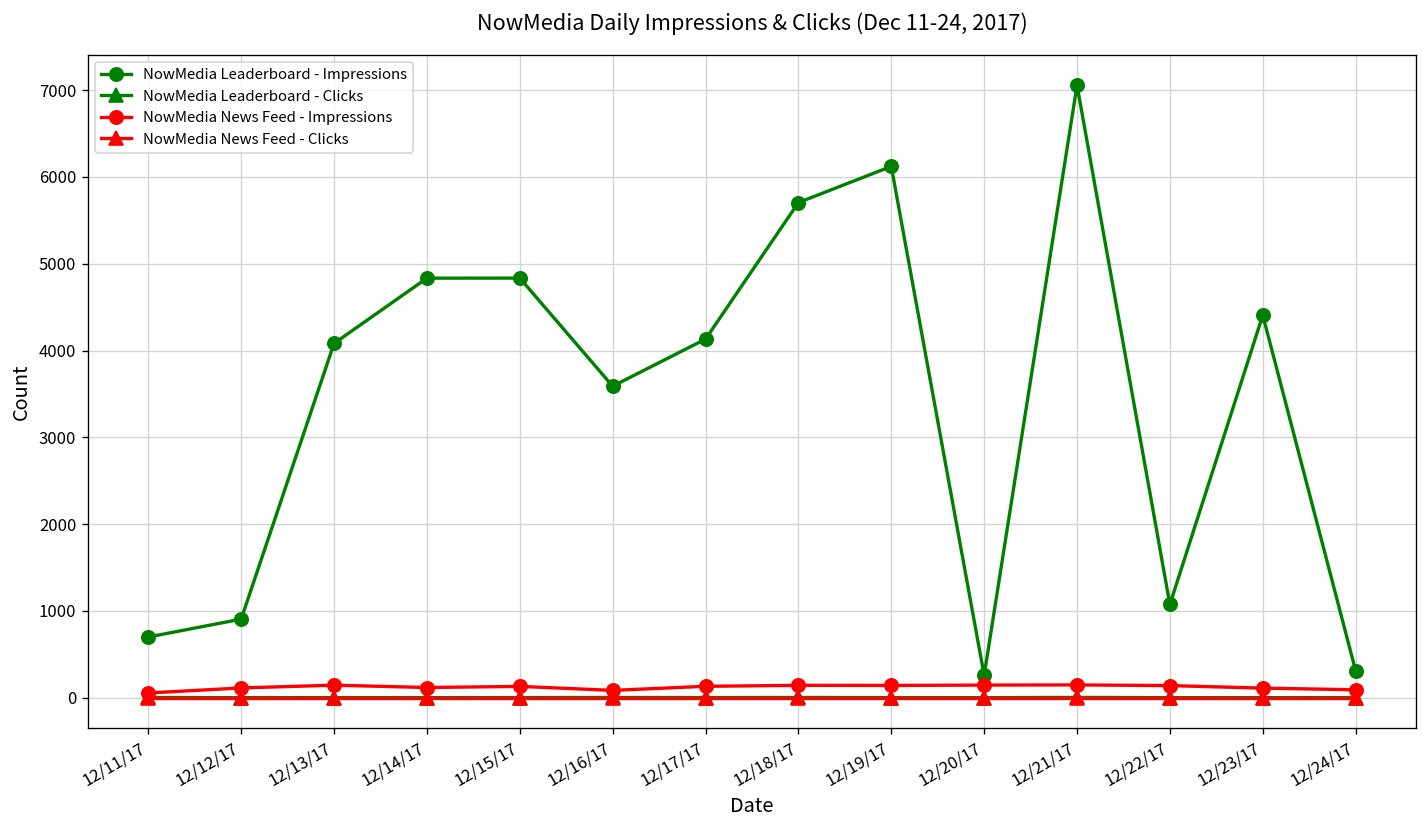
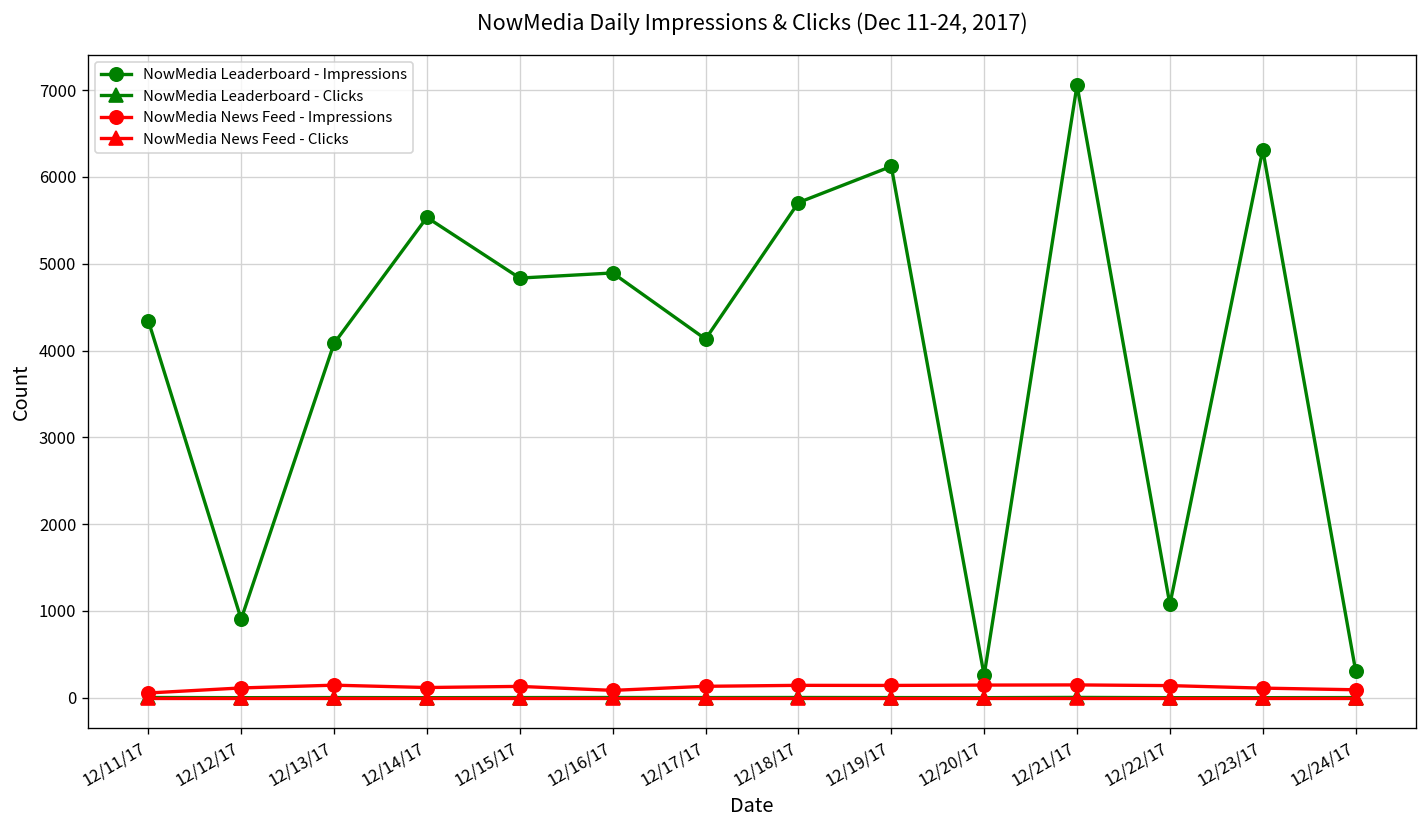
NowMedia Leaderboard - Impressions, 12/11/17: 700 -> 4300
NowMedia Leaderboard - Impressions, 12/14/17: 4800 -> 5500
NowMedia Leaderboard - Impressions, 12/16/17: 3600 -> 4900
NowMedia Leaderboard - Impressions, 12/23/17: 4400 -> 6300
